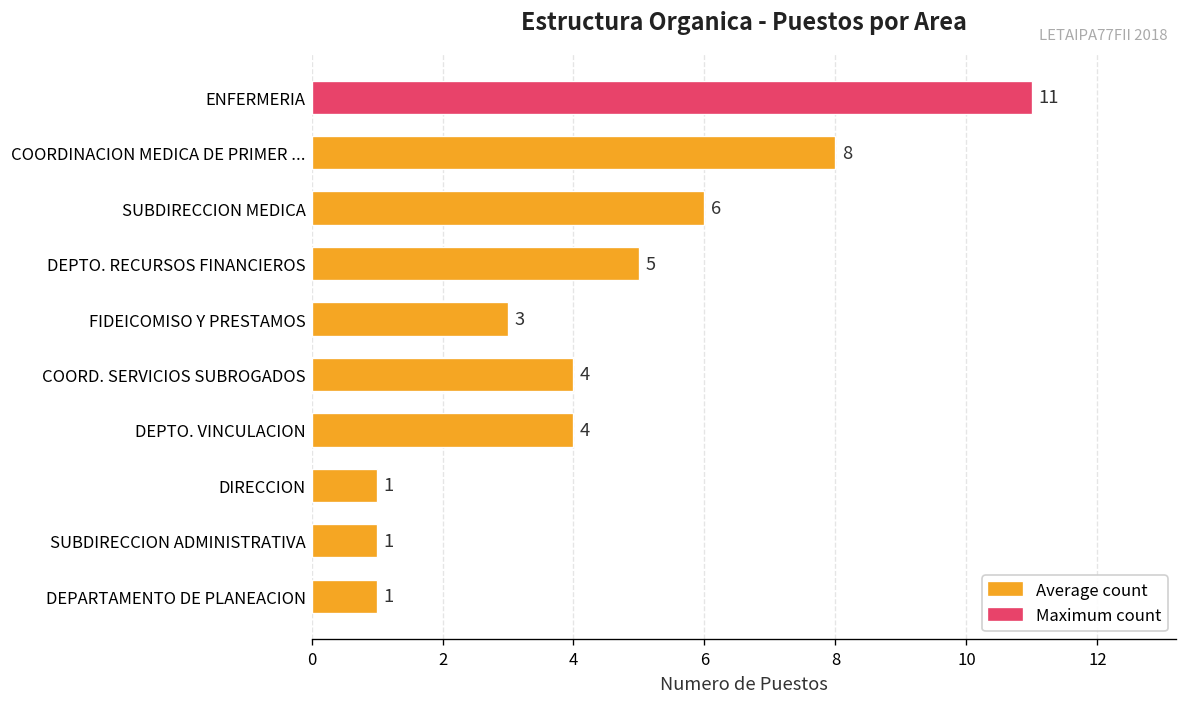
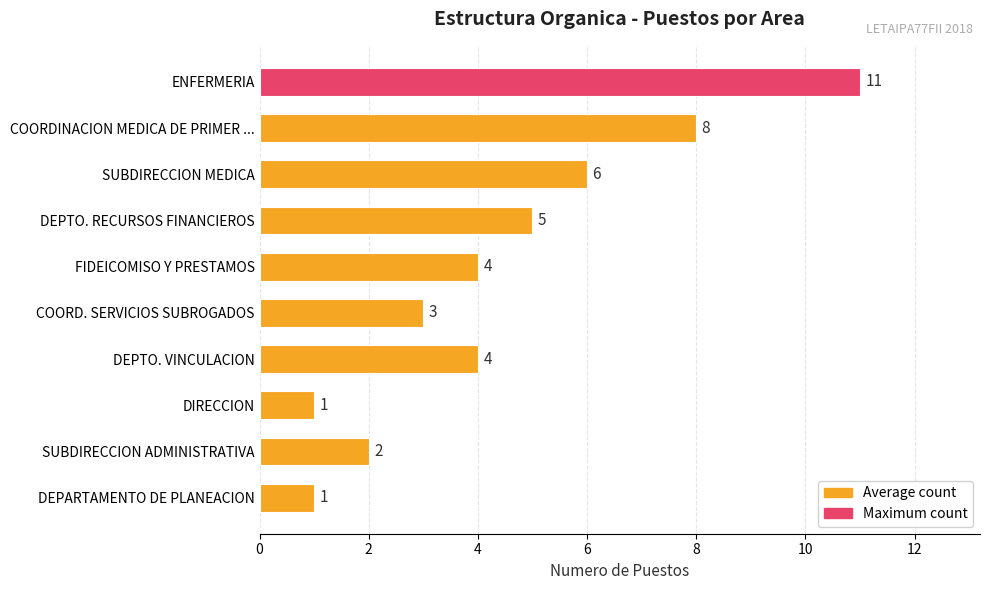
FIDEICOMISO Y PRESTAMOS: 3 -> 4
COORD. SERVICIOS SUBROGADOS: 4 -> 3
SUBDIRECCION ADMINISTRATIVA: 1 -> 2
